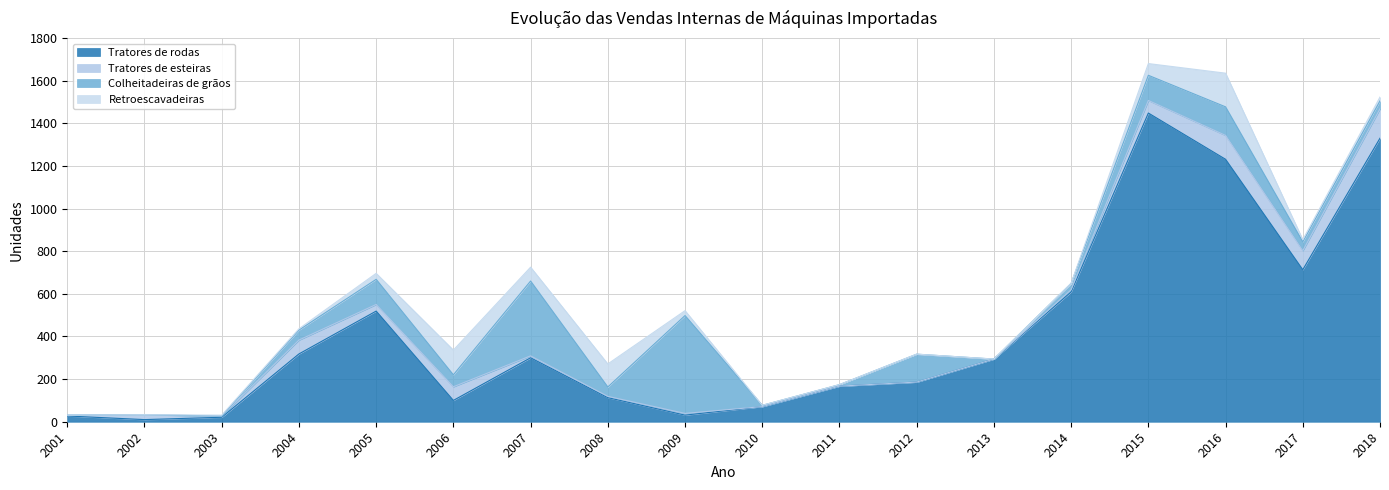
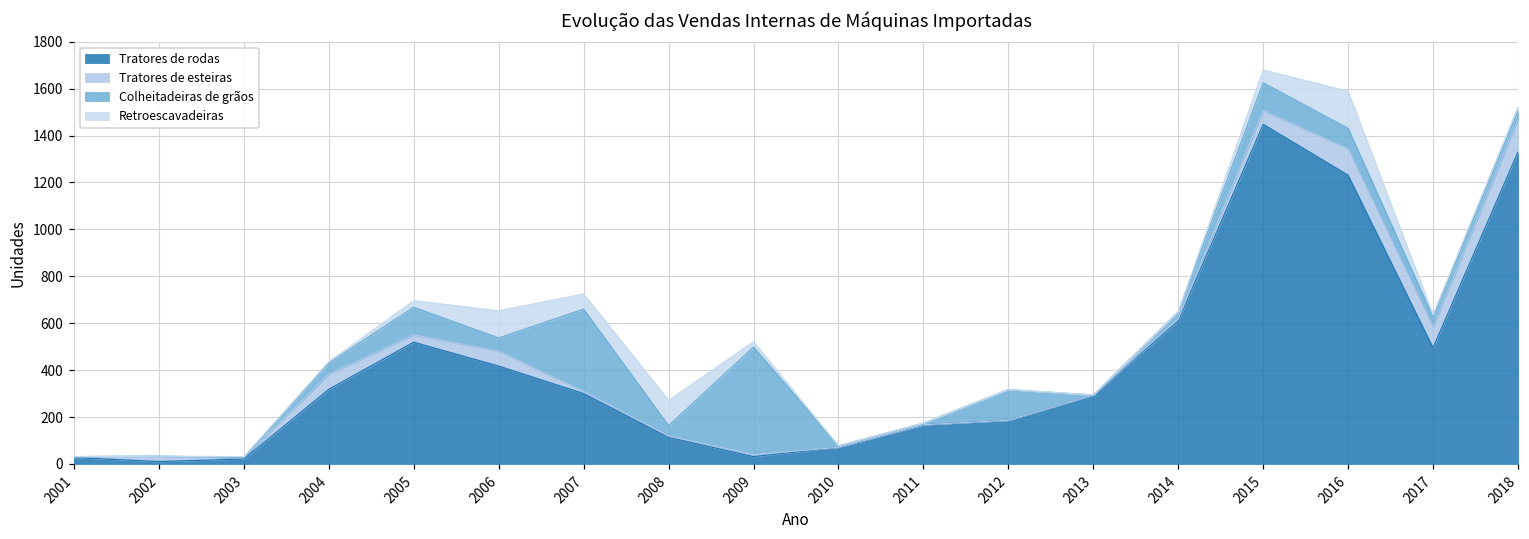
Tratores de rodas, 2006: 100 -> 420
Colheitadeiras de grãos, 2016: 130 -> 90
Tratores de rodas, 2017: 710 -> 500
